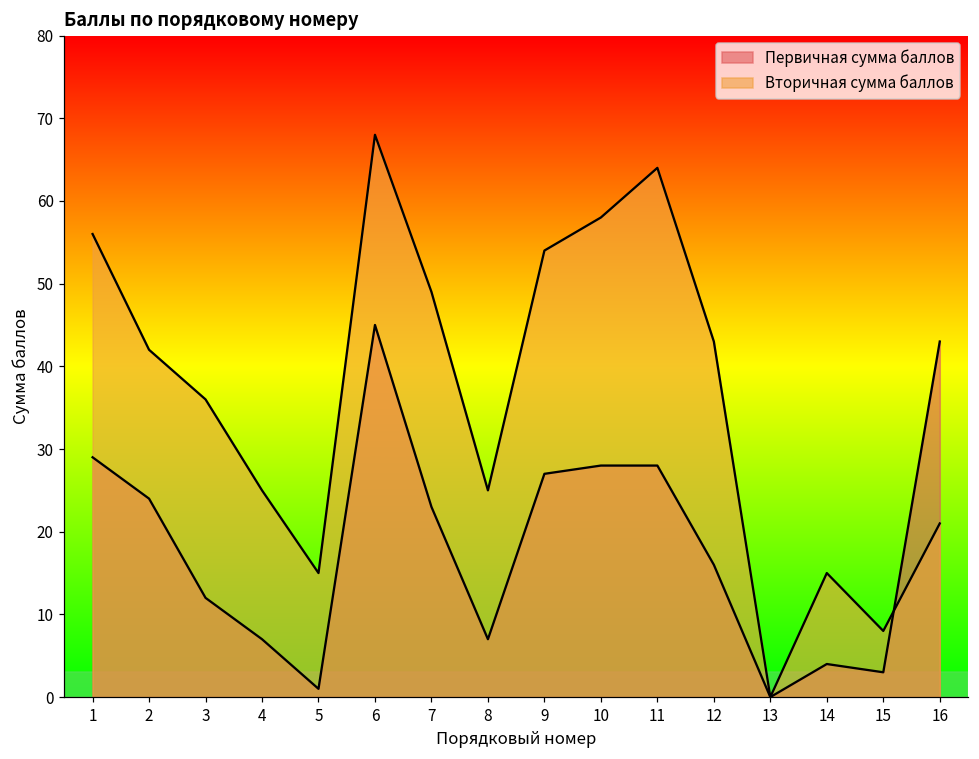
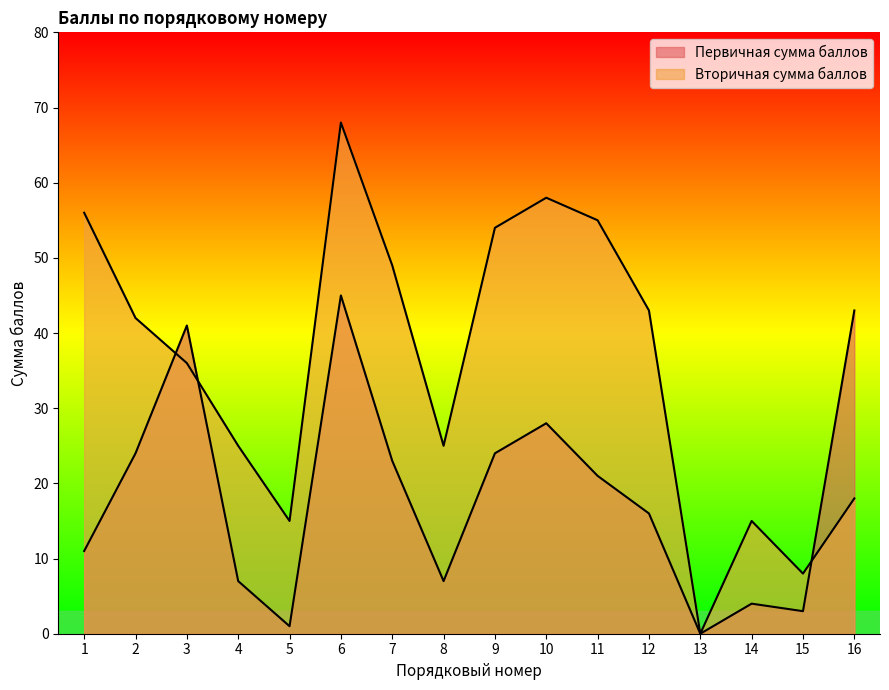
Первичная сумма баллов, 1: 29 -> 11
Первичная сумма баллов, 3: 12 -> 41
Первичная сумма баллов, 9: 27 -> 24
Первичная сумма баллов, 11: 28 -> 21
Вторичная сумма баллов, 11: 64 -> 55
Вторичная сумма баллов, 16: 21 -> 18
